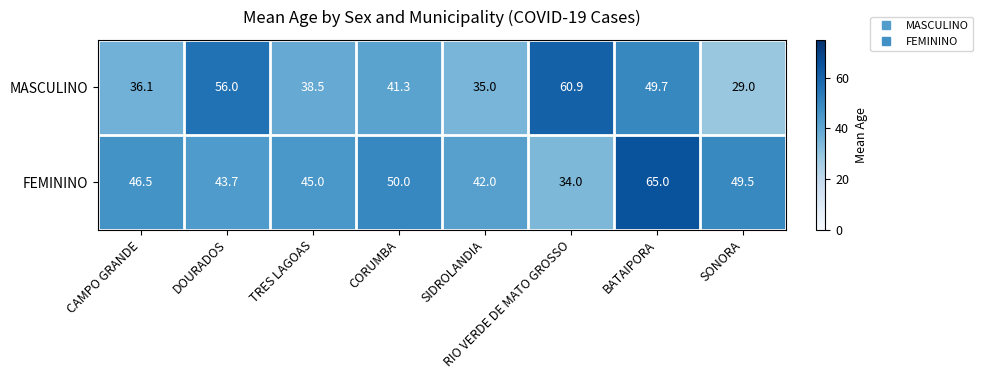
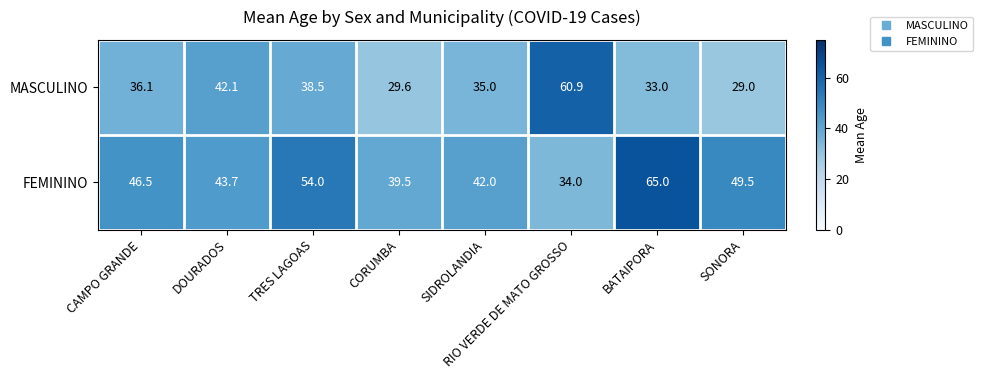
MASCULINO, DOURADOS: 56.0 -> 42.1
MASCULINO, CORUMBA: 41.3 -> 29.6
MASCULINO, BATAIPORA: 49.7 -> 33.0
FEMININO, TRES LAGOAS: 45.0 -> 54.0
FEMININO, CORUMBA: 50.0 -> 39.5
